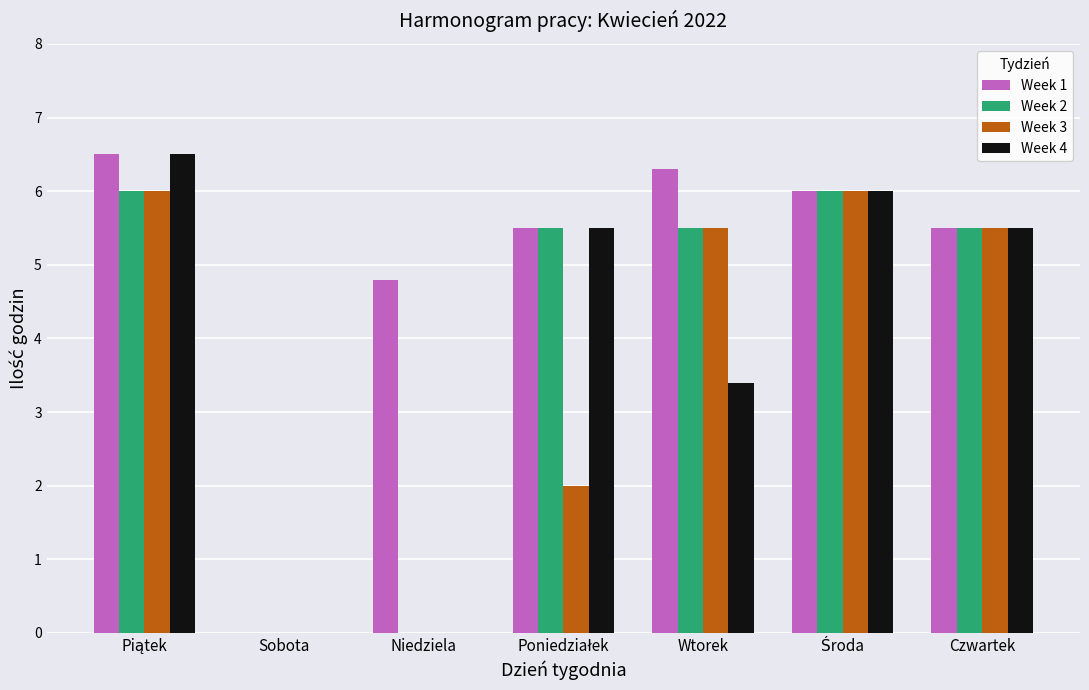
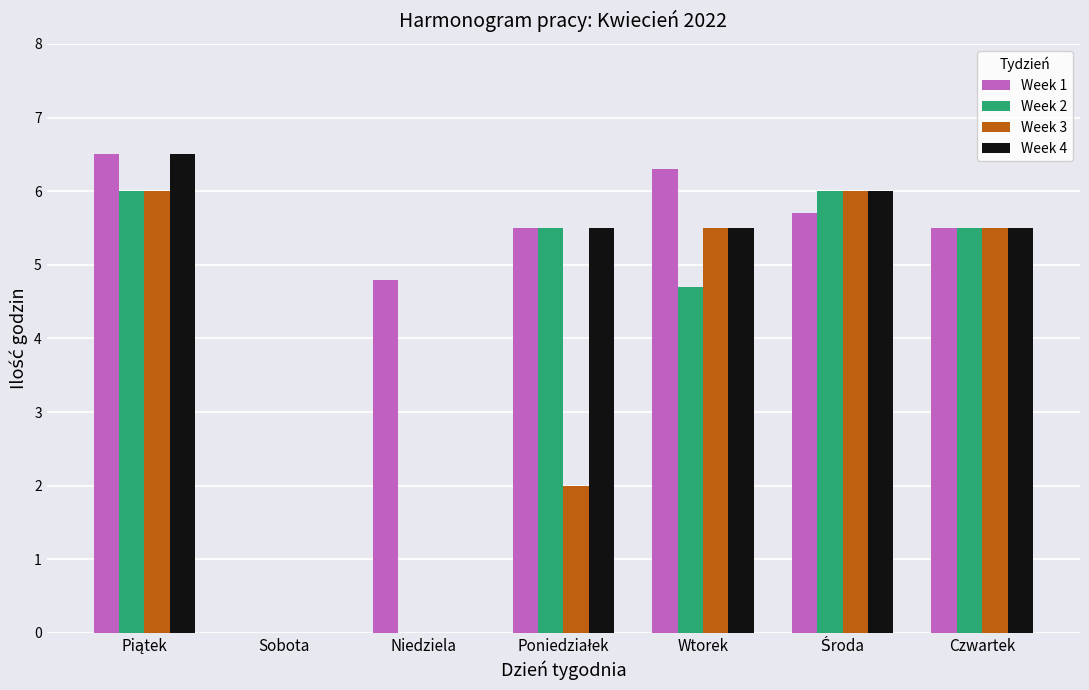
Week 2, Wtorek: 5.5 -> 4.7
Week 4, Wtorek: 3.4 -> 5.5
Week 1, Środa: 6.0 -> 5.7
